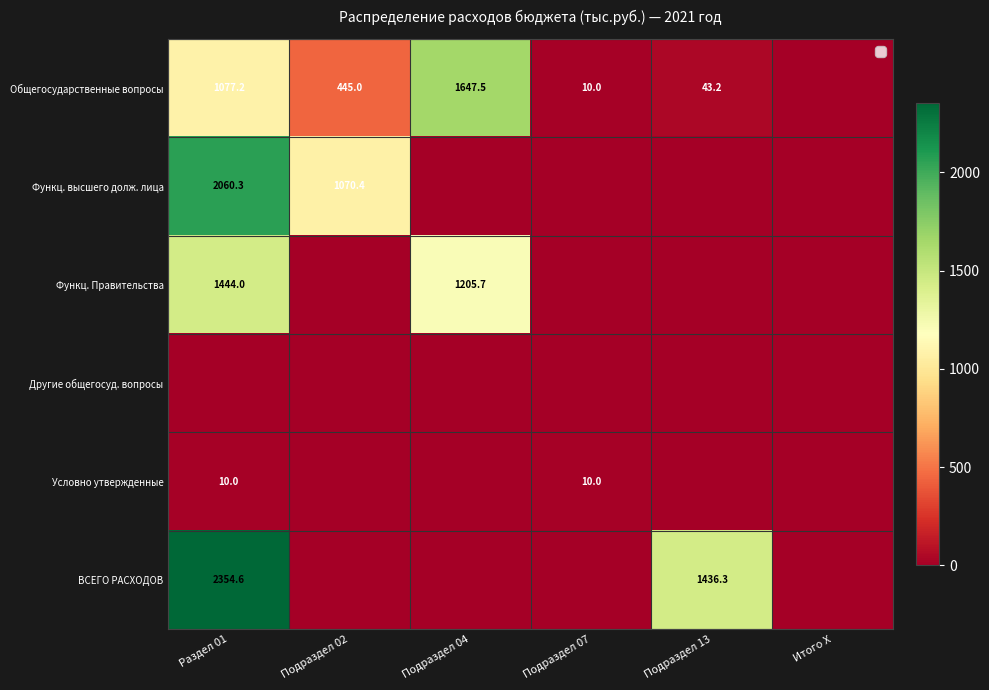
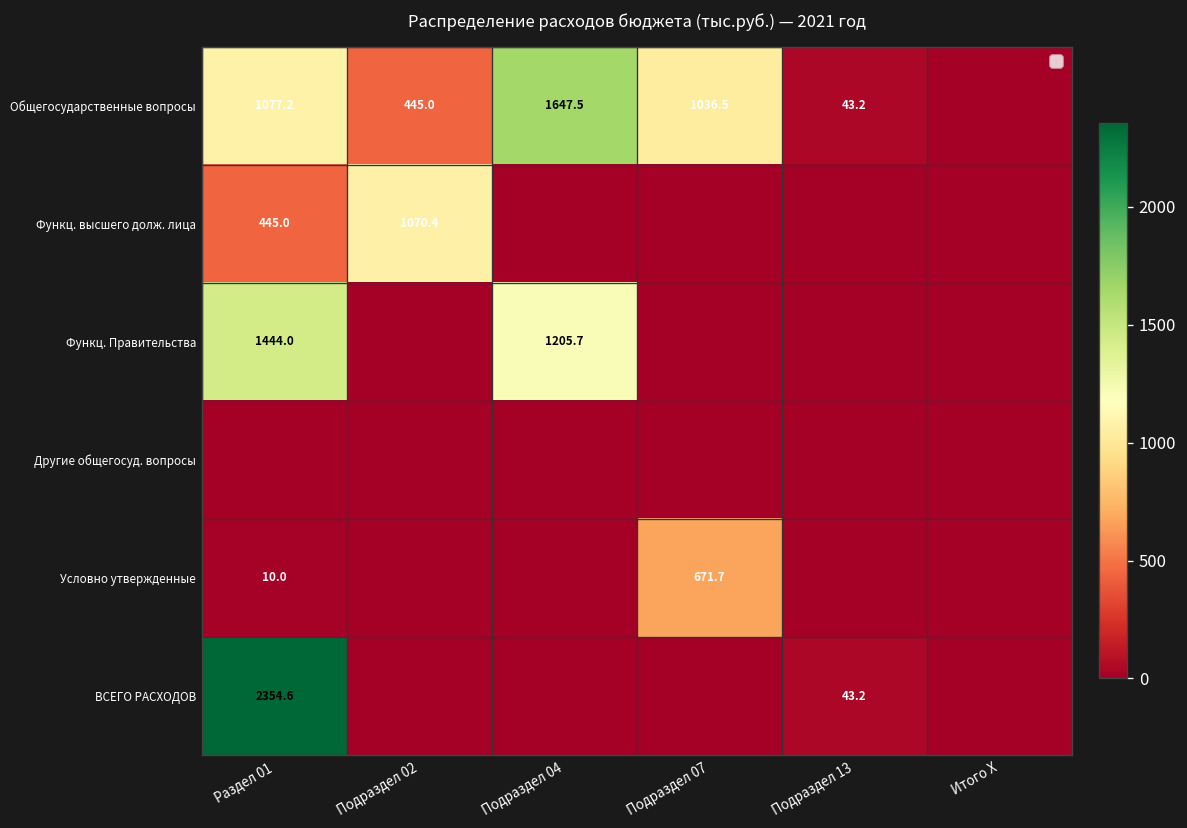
Общегосударственные вопросы, Подраздел 07: 10.0 -> 1036.5
Функц. высшего долж. лица, Раздел 01: 2060.3 -> 445.0
Условно утвержденные, Подраздел 07: 10.0 -> 671.7
ВСЕГО РАСХОДОВ, Подраздел 13: 1436.3 -> 43.2
